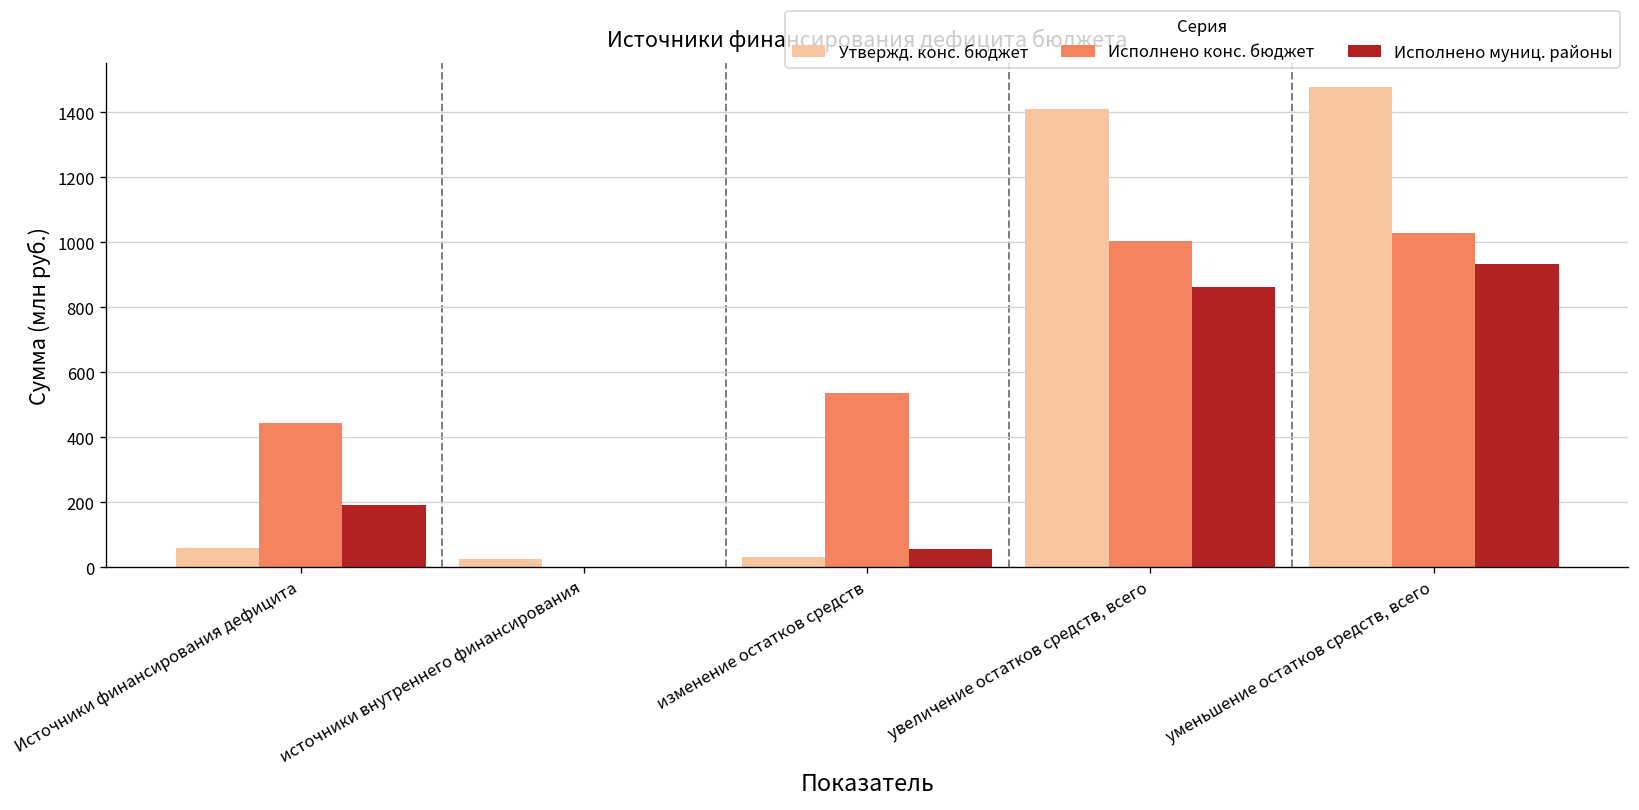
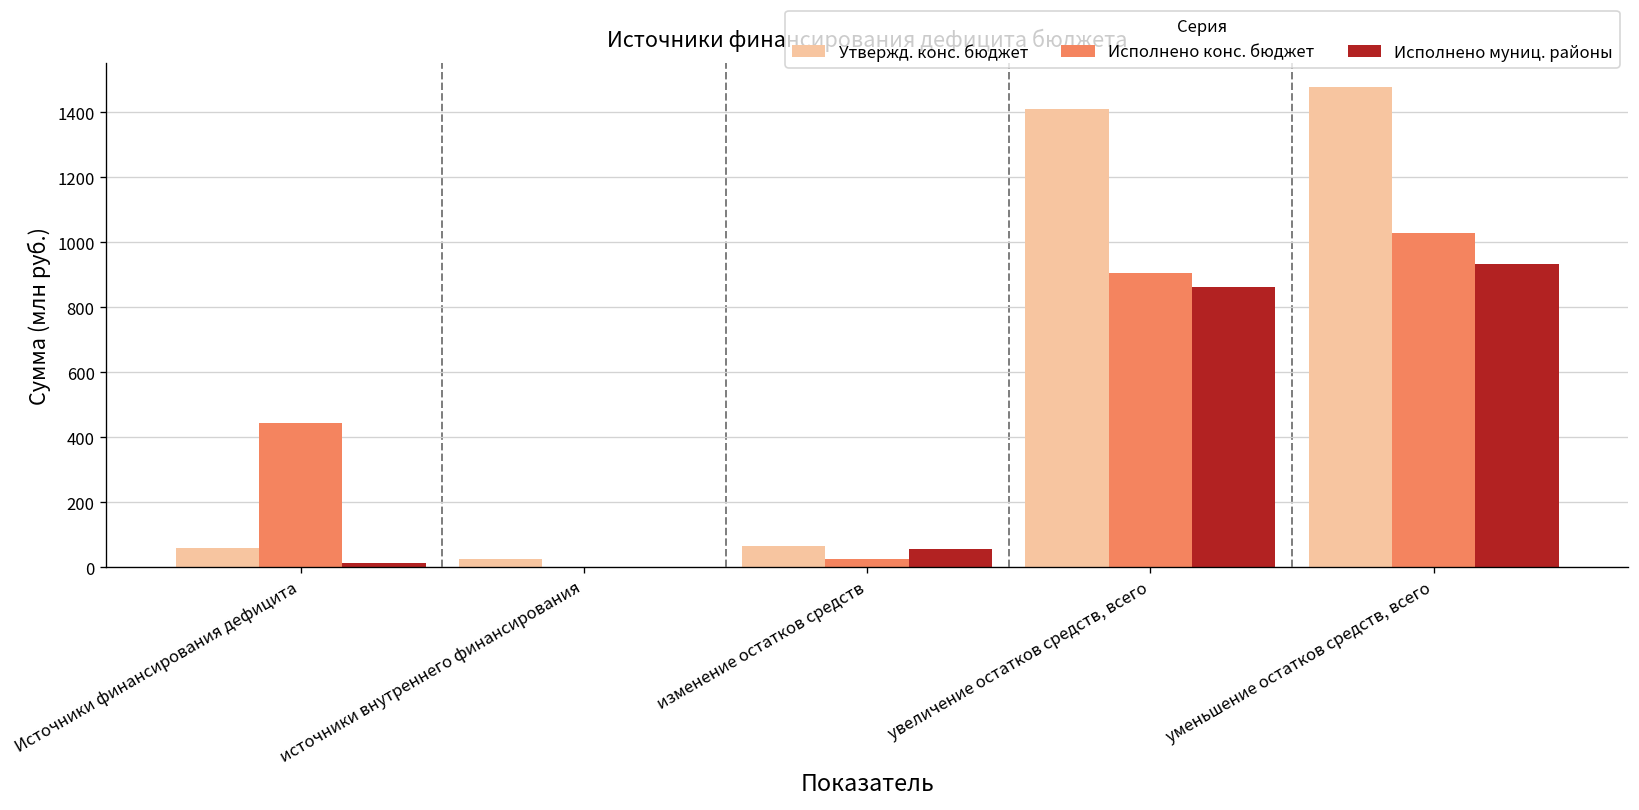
Исполнено муниц. районы, Источники финансирования дефицита: 190 -> 10
Утвержд. конс. бюджет, изменение остатков средств: 30 -> 70
Исполнено конс. бюджет, изменение остатков средств: 540 -> 30
Исполнено конс. бюджет, увеличение остатков средств, всего: 1000 -> 910
